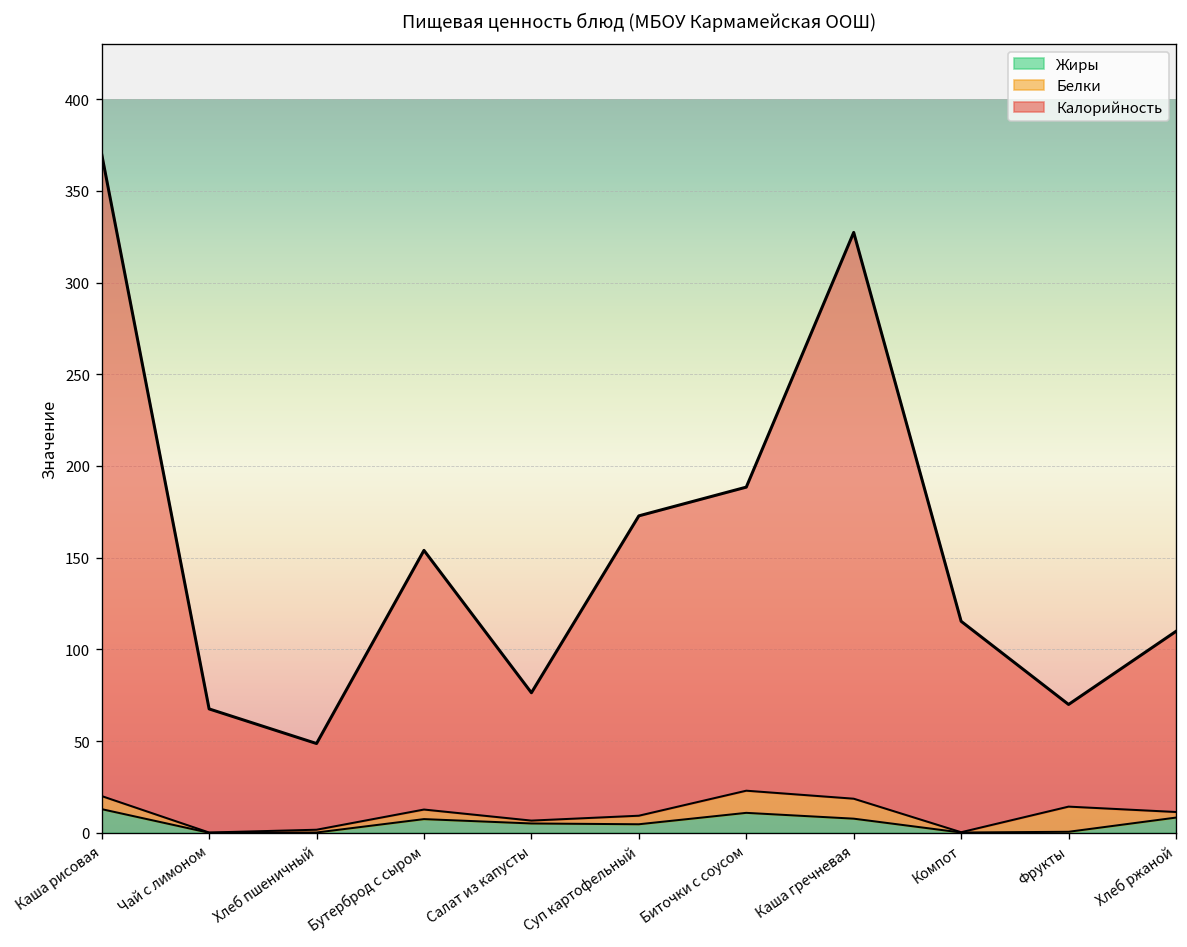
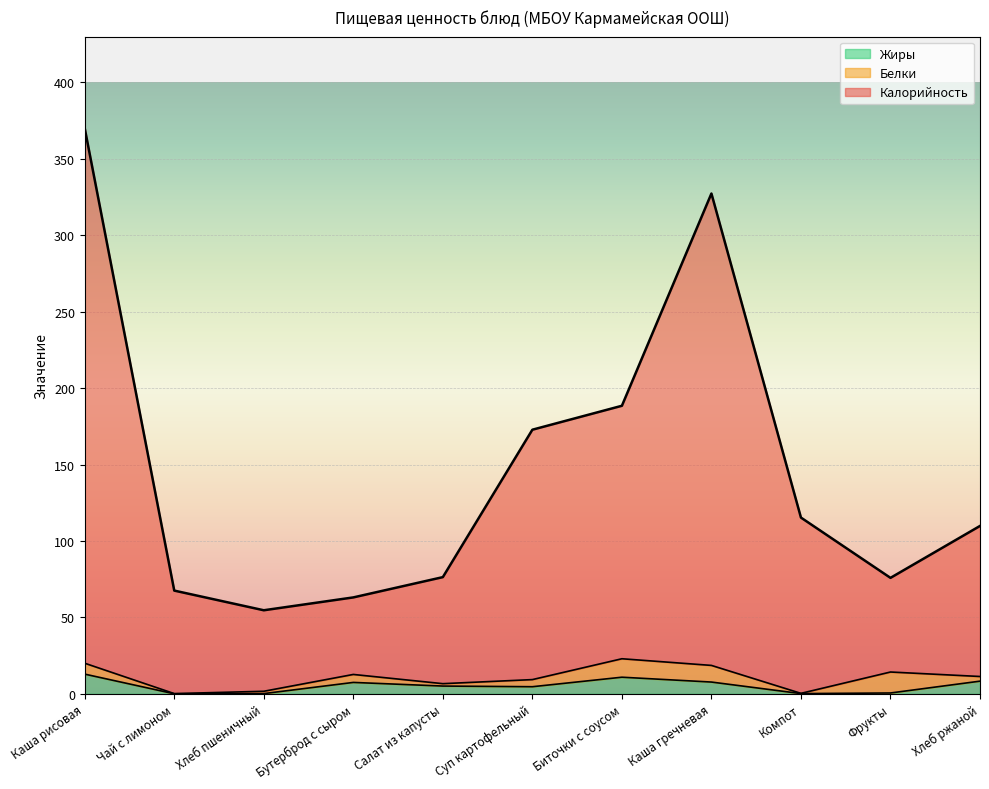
Калорийность, Хлеб пшеничный: 47 -> 53
Калорийность, Бутерброд с сыром: 141 -> 50
Калорийность, Фрукты: 56 -> 62
